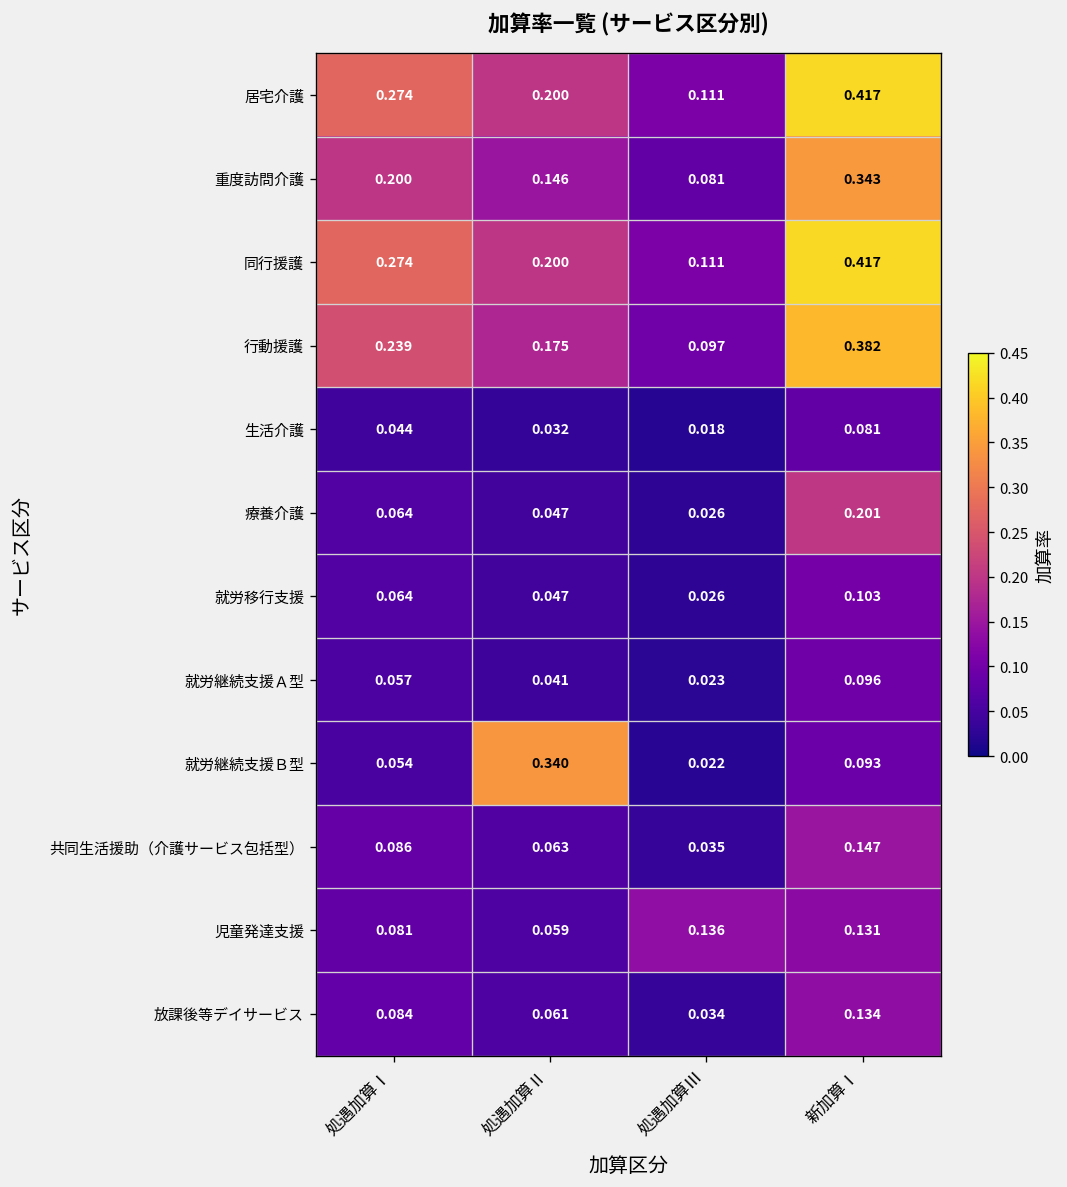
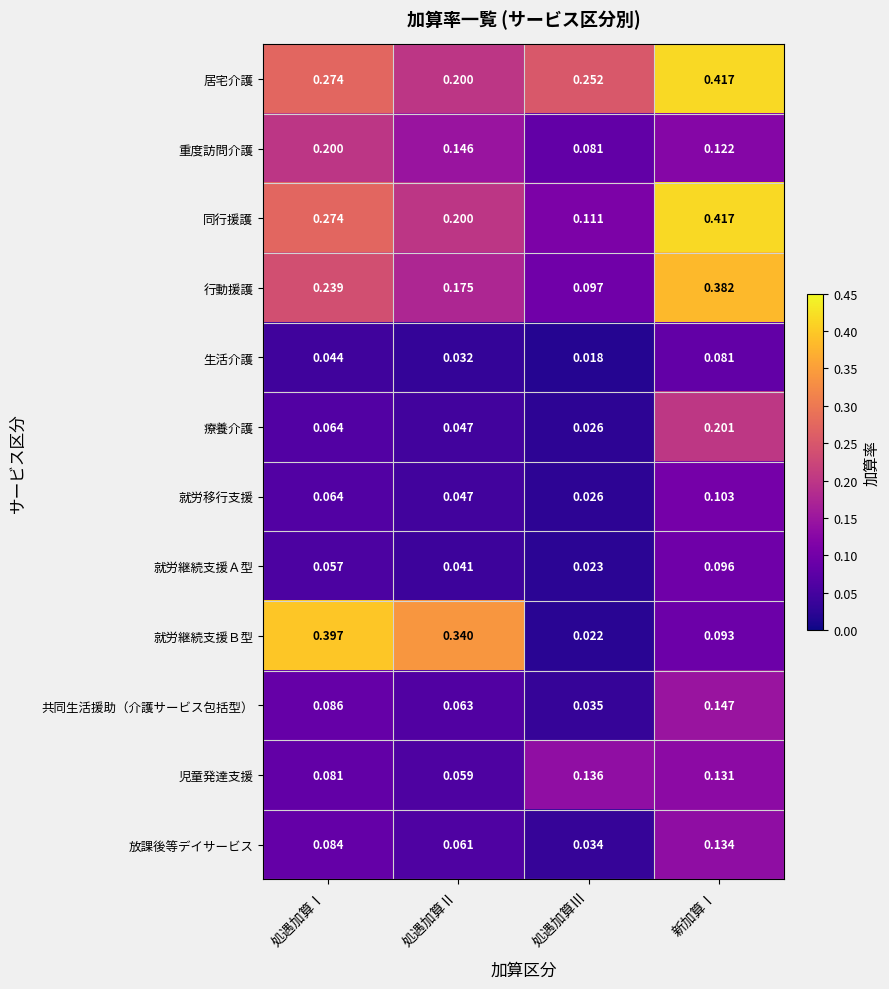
居宅介護, 処遇加算Ⅲ: 0.111 -> 0.252
重度訪問介護, 新加算Ⅰ: 0.343 -> 0.122
就労継続支援Ｂ型, 処遇加算Ⅰ: 0.054 -> 0.397
